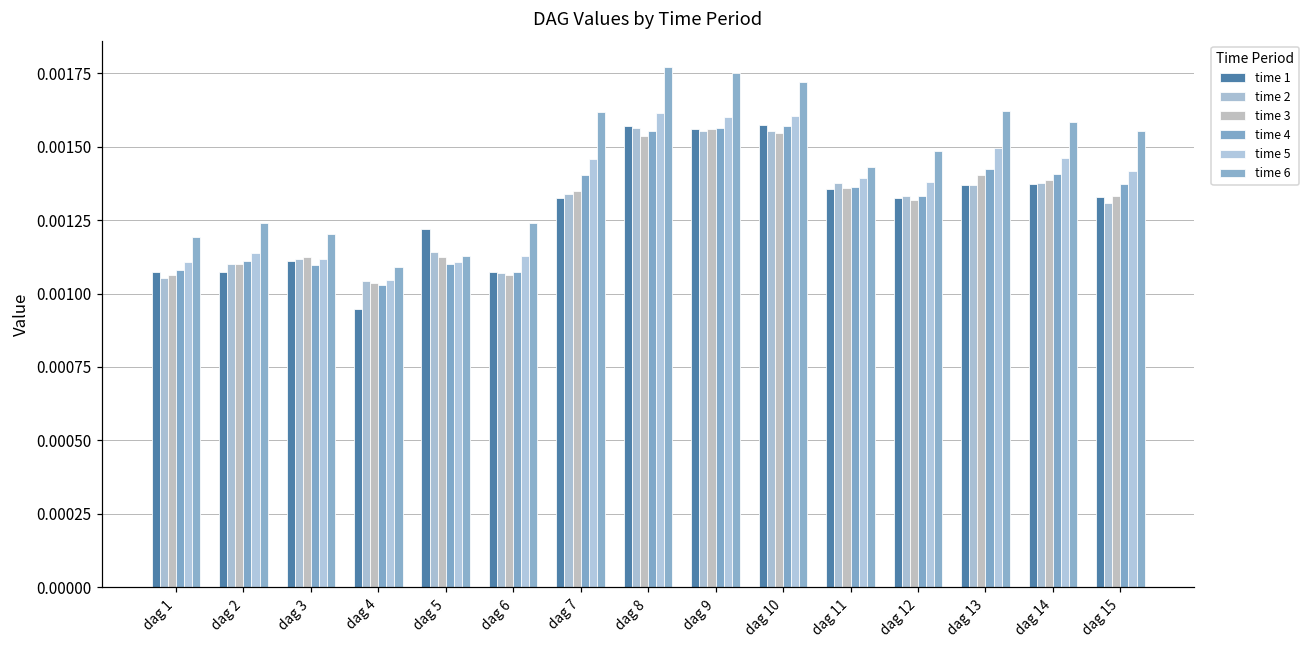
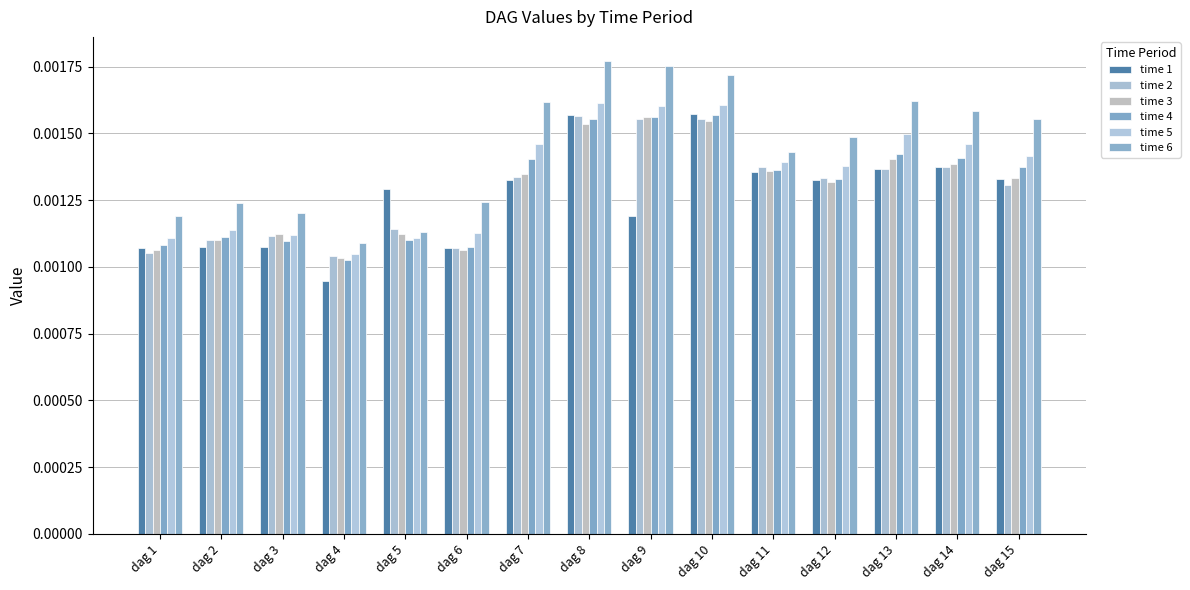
time 1, dag 3: 0.00111 -> 0.00108
time 1, dag 5: 0.00122 -> 0.00129
time 1, dag 9: 0.00156 -> 0.00119
